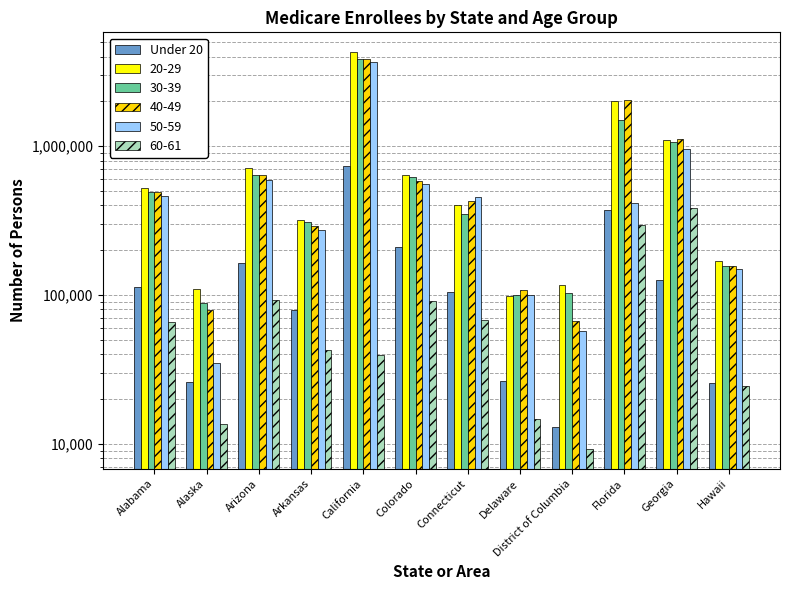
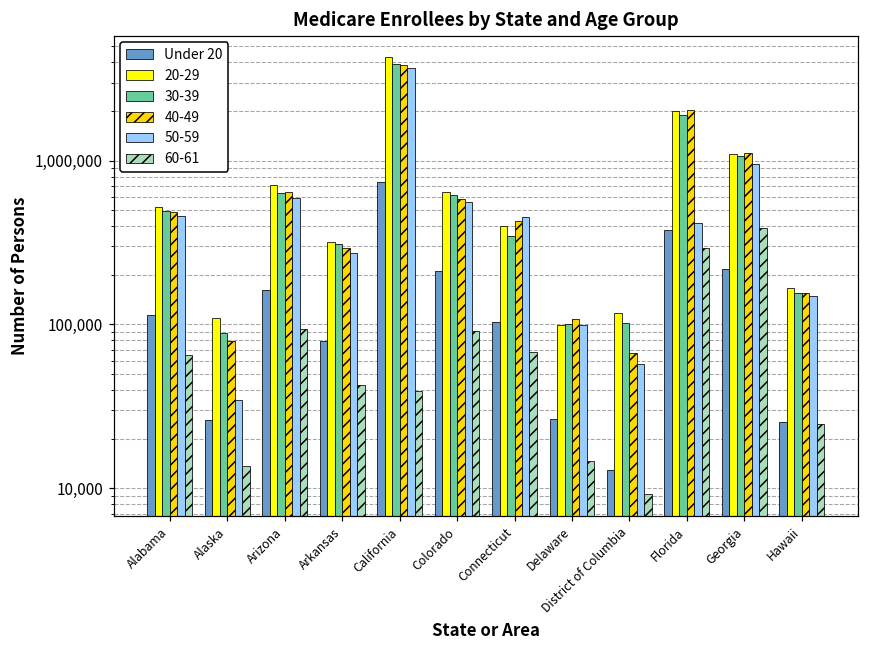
30-39, Florida: 1,500,000 -> 1,900,000
Under 20, Georgia: 130,000 -> 220,000
